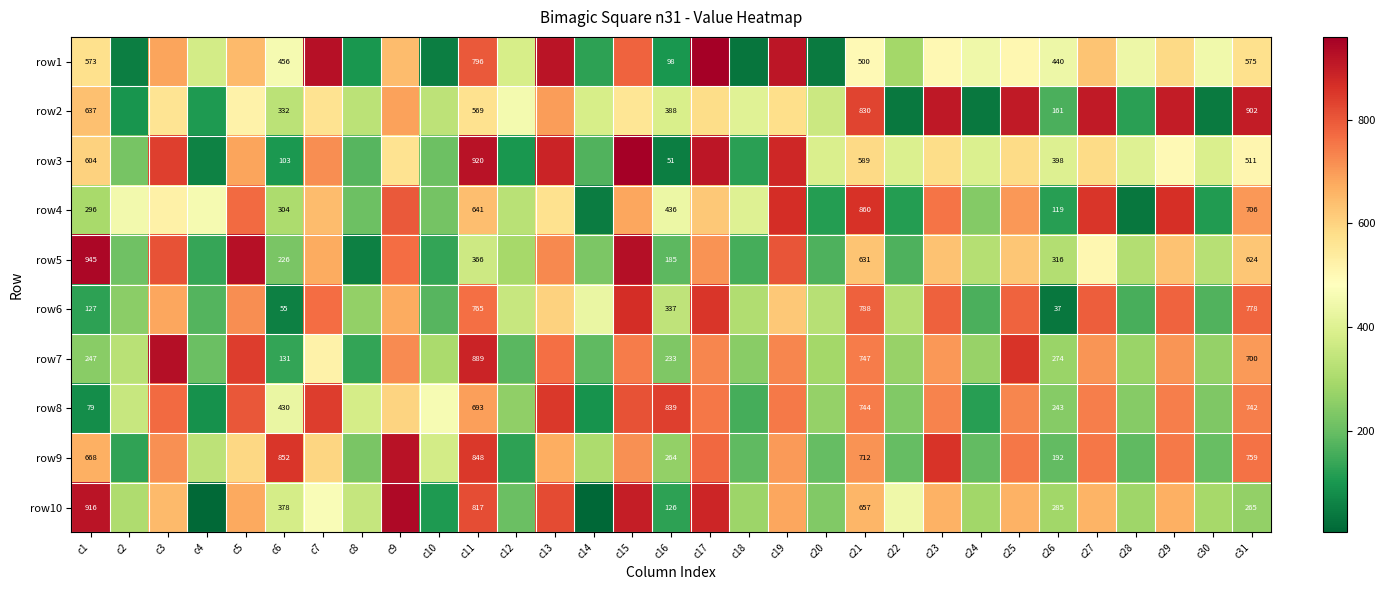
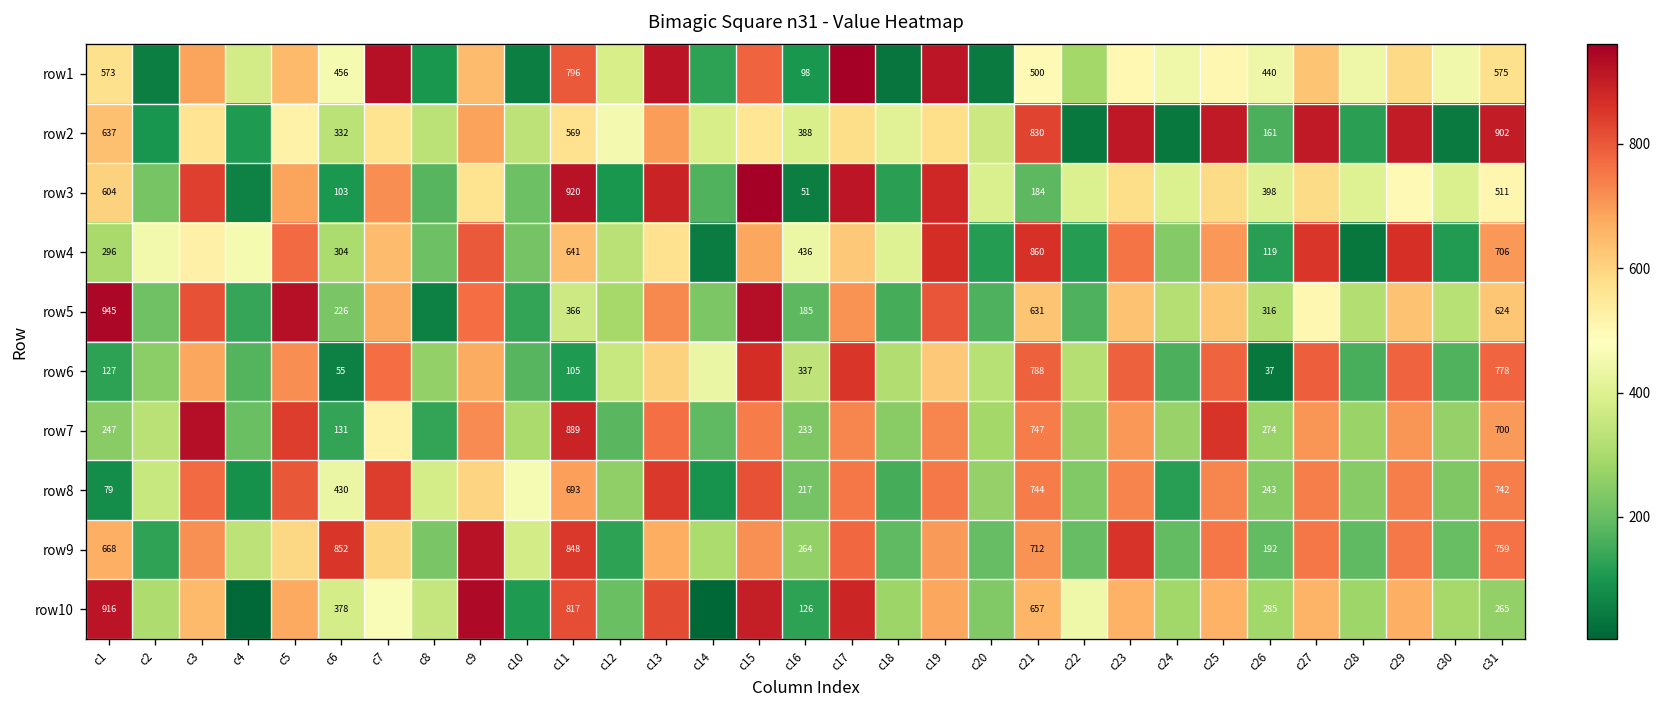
row3, c21: 589 -> 184
row6, c11: 765 -> 105
row8, c16: 839 -> 217
